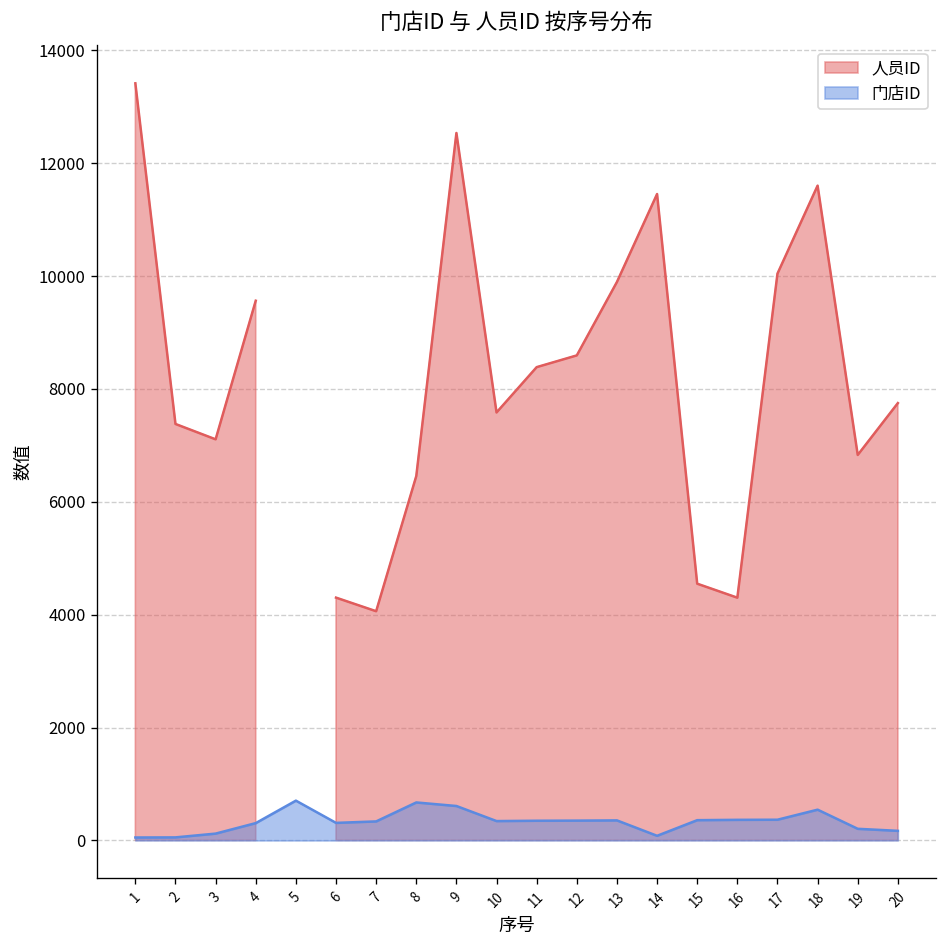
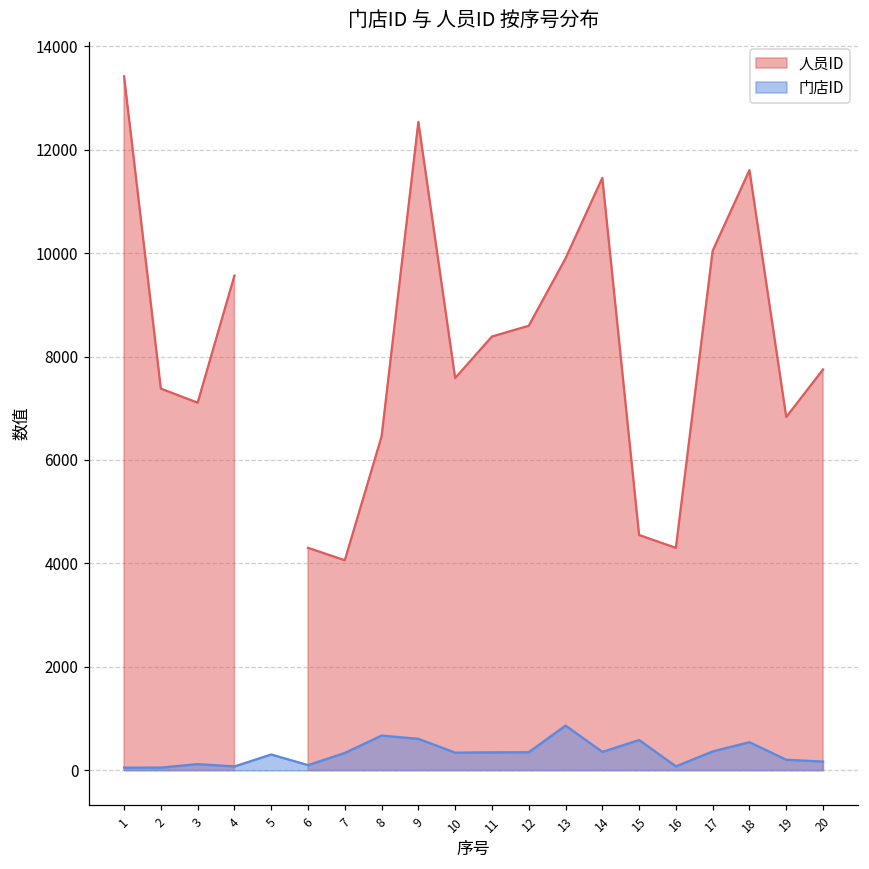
门店ID, 4: 300 -> 100
门店ID, 5: 700 -> 300
门店ID, 6: 300 -> 100
门店ID, 13: 400 -> 900
门店ID, 14: 100 -> 400
门店ID, 15: 400 -> 600
门店ID, 16: 400 -> 100
